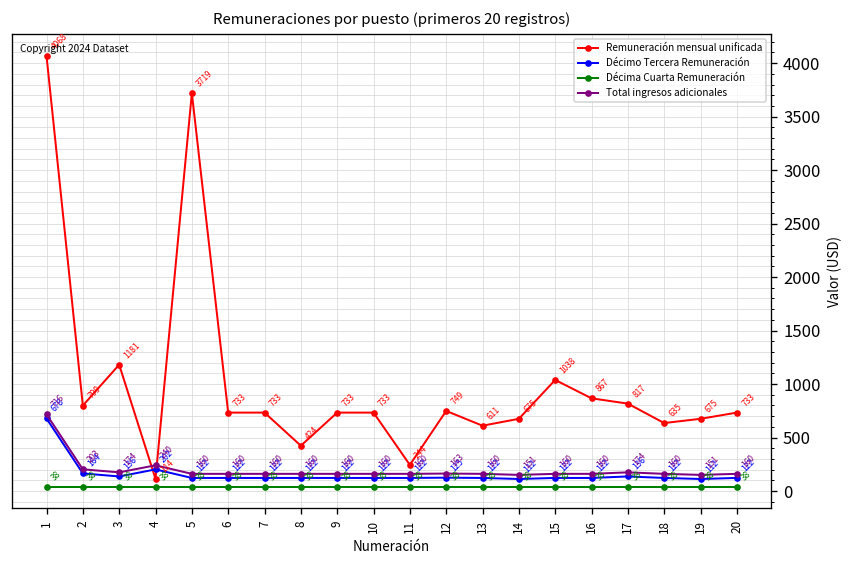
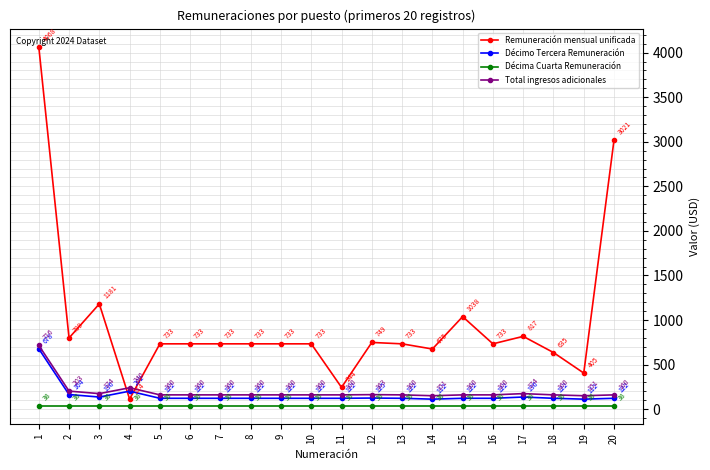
Remuneración mensual unificada, 5: 3719 -> 733
Remuneración mensual unificada, 8: 424 -> 733
Remuneración mensual unificada, 13: 611 -> 733
Remuneración mensual unificada, 16: 867 -> 733
Remuneración mensual unificada, 19: 675 -> 405
Remuneración mensual unificada, 20: 733 -> 3021
